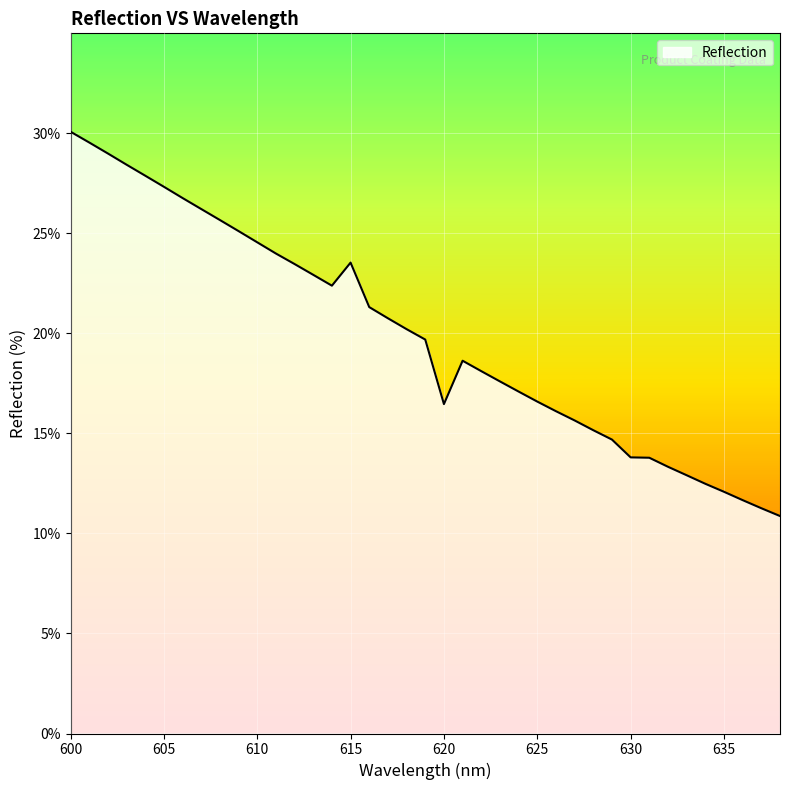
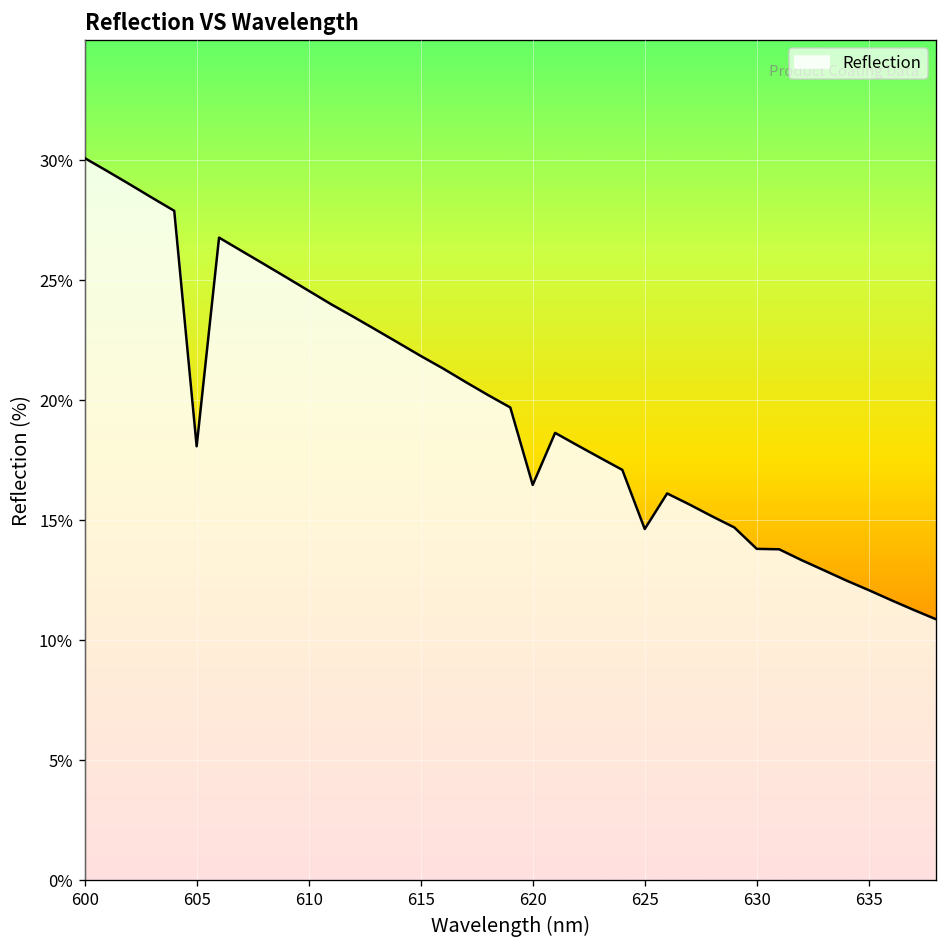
605: 27.3% -> 18.1%
615: 23.5% -> 21.8%
625: 16.6% -> 14.6%
